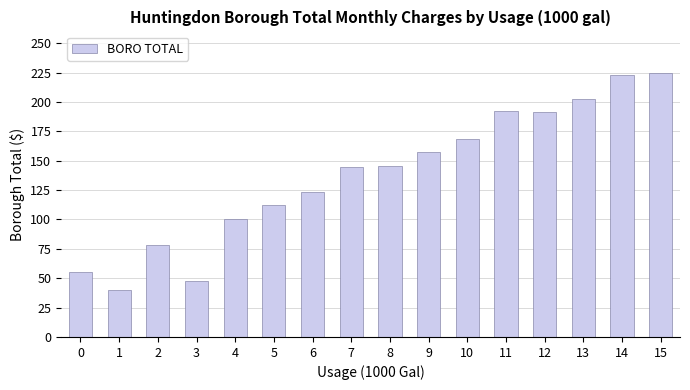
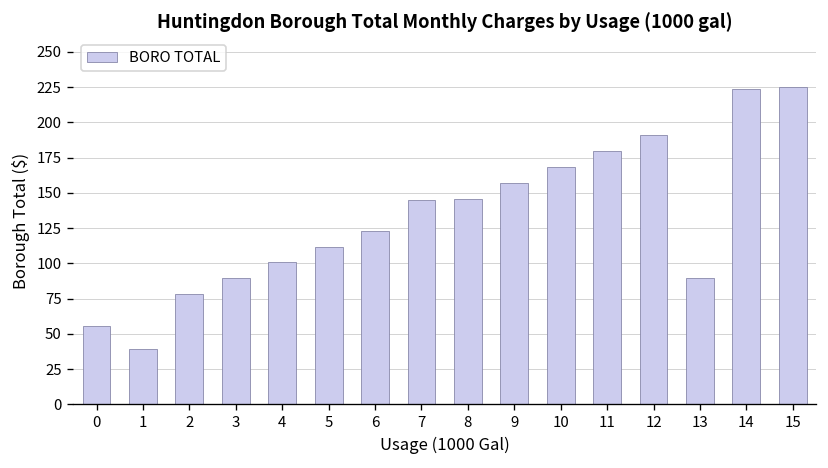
3: 48 -> 89
11: 192 -> 180
13: 202 -> 89
